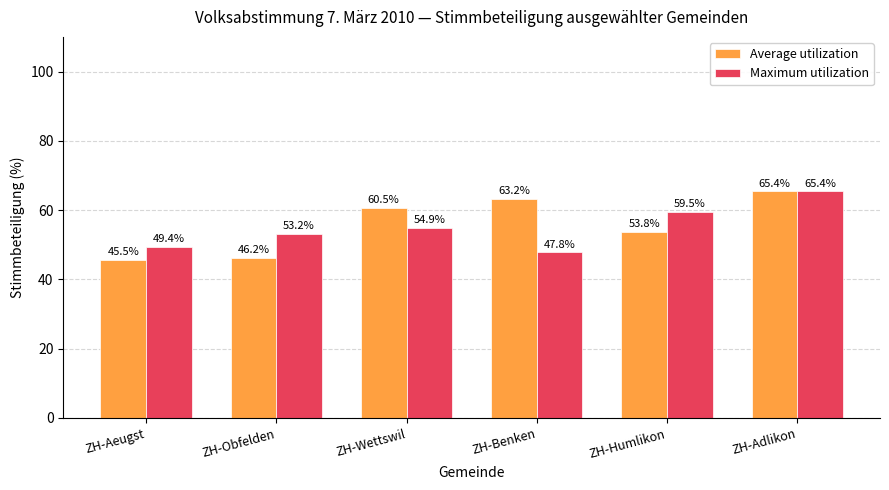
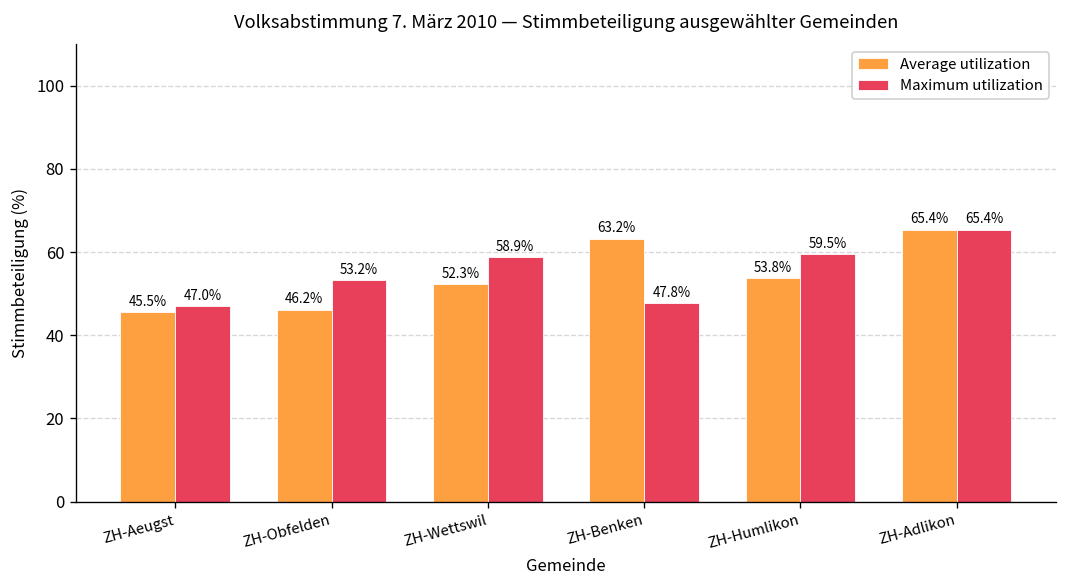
Maximum utilization, ZH-Aeugst: 49.4% -> 47.0%
Average utilization, ZH-Wettswil: 60.5% -> 52.3%
Maximum utilization, ZH-Wettswil: 54.9% -> 58.9%
